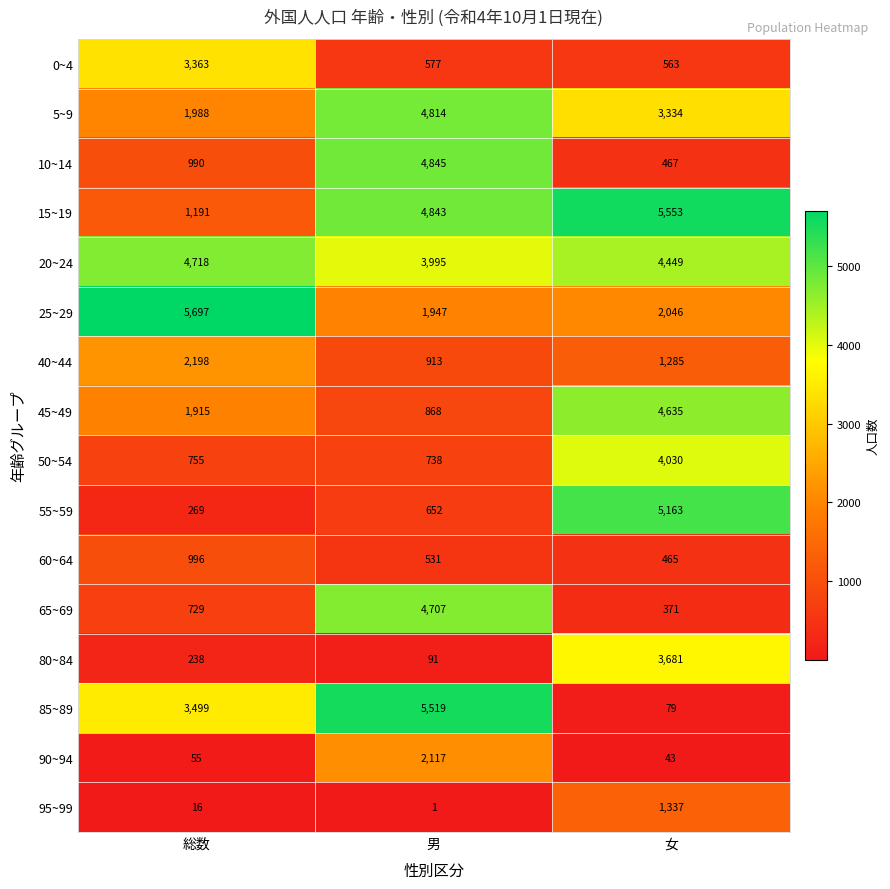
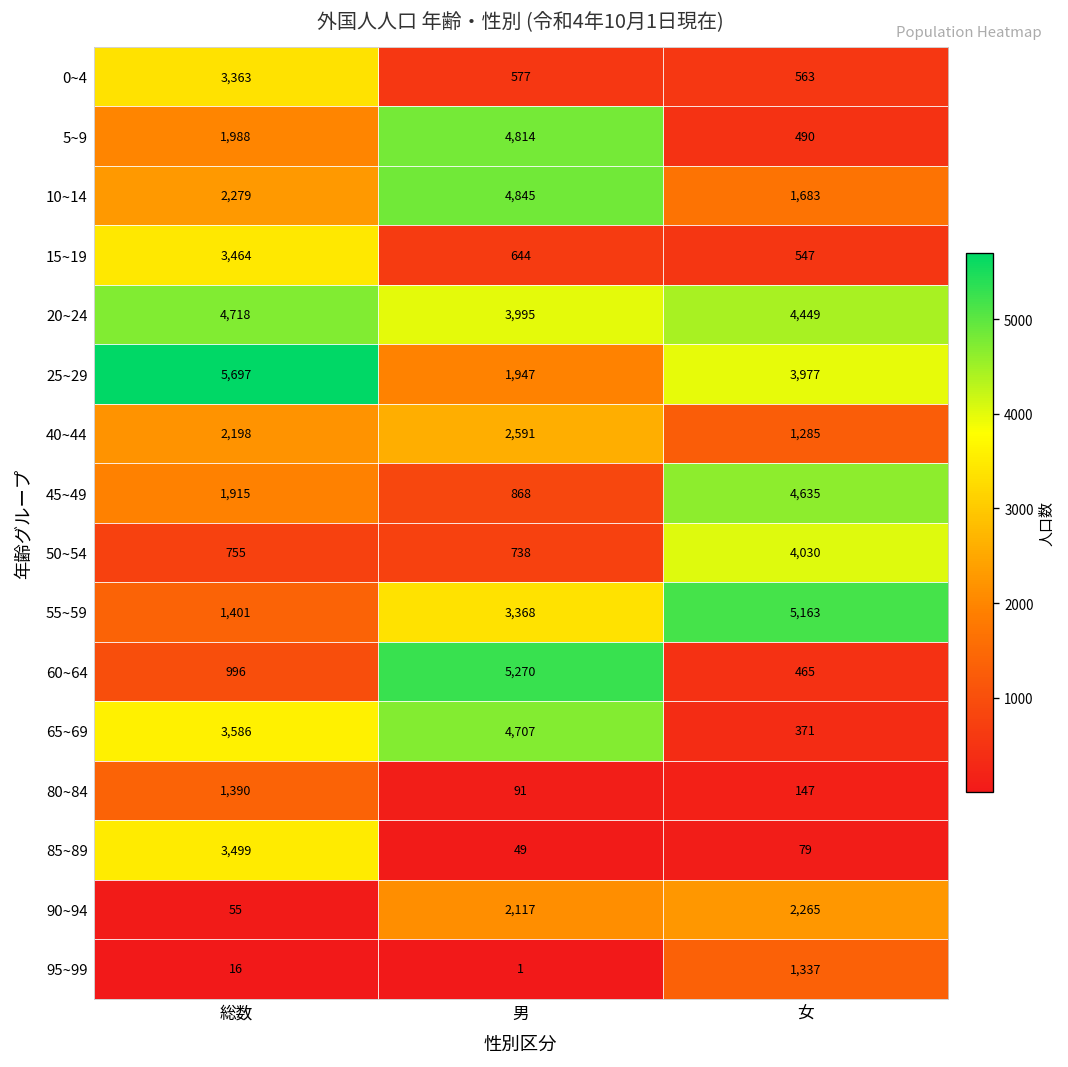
5~9, 女: 3,334 -> 490
10~14, 総数: 990 -> 2,279
10~14, 女: 467 -> 1,683
15~19, 総数: 1,191 -> 3,464
15~19, 男: 4,843 -> 644
15~19, 女: 5,553 -> 547
25~29, 女: 2,046 -> 3,977
40~44, 男: 913 -> 2,591
55~59, 総数: 269 -> 1,401
55~59, 男: 652 -> 3,368
60~64, 男: 531 -> 5,270
65~69, 総数: 729 -> 3,586
80~84, 総数: 238 -> 1,390
80~84, 女: 3,681 -> 147
85~89, 男: 5,519 -> 49
90~94, 女: 43 -> 2,265
